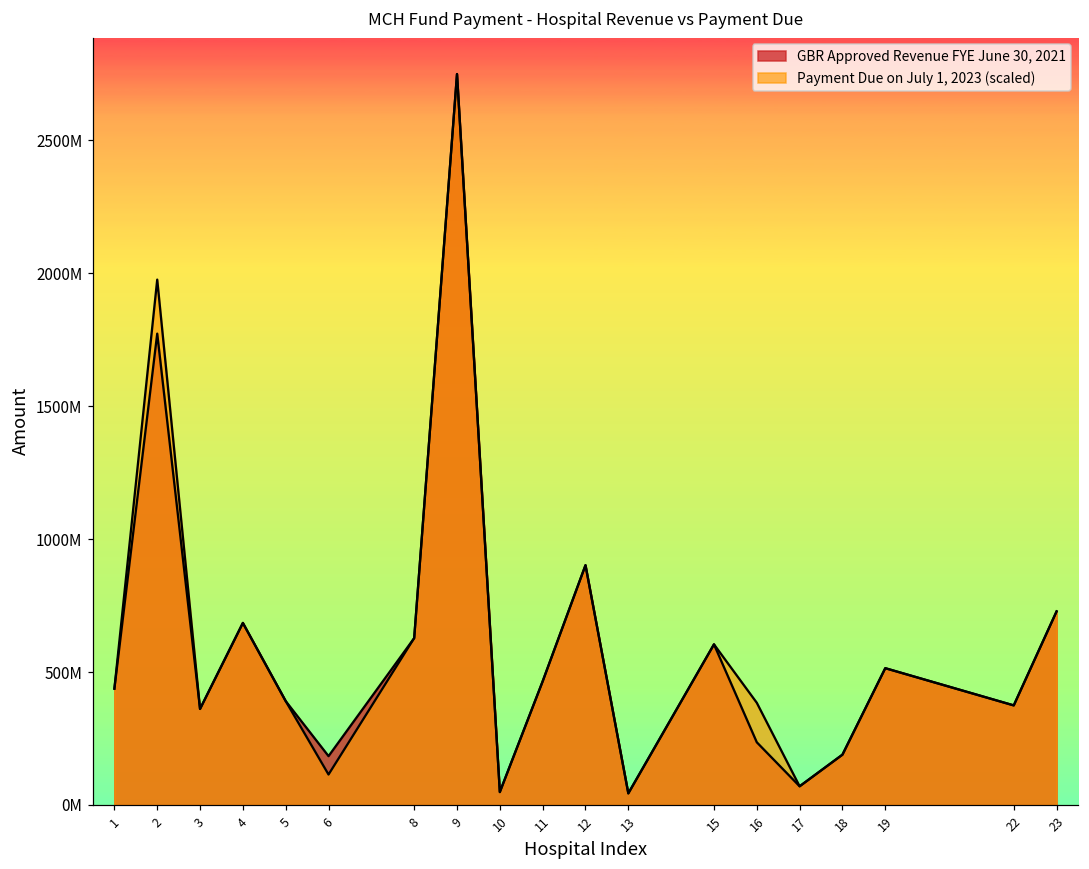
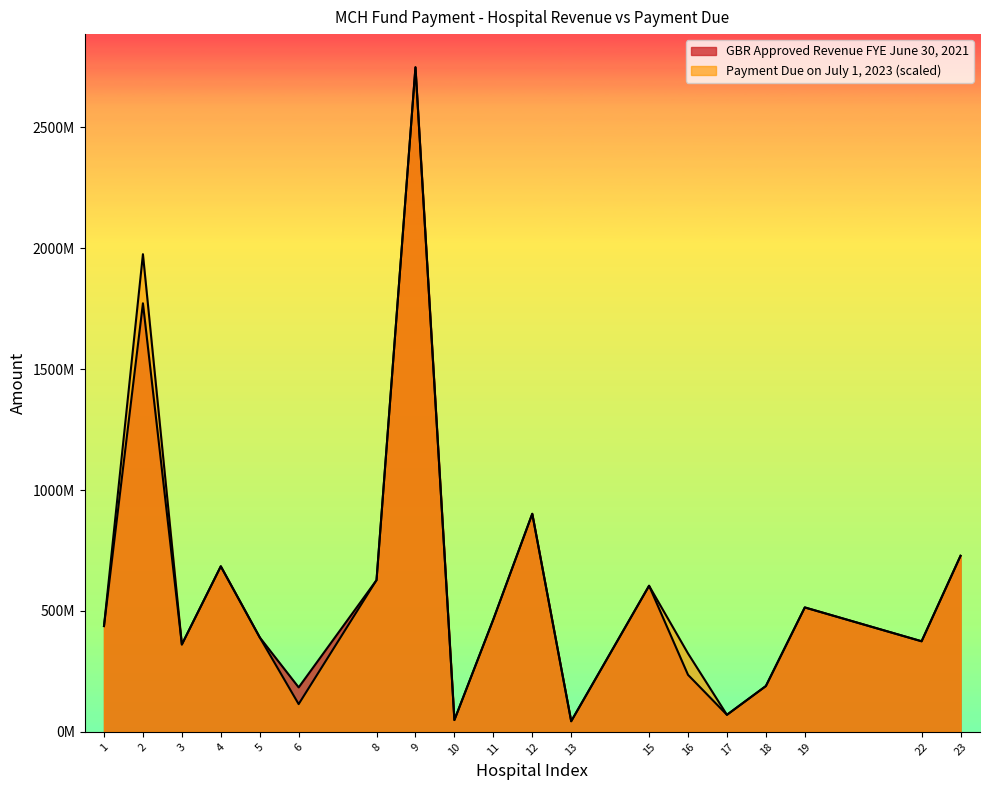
Payment Due on July 1, 2023 (scaled), 16: 380000000 -> 320000000
